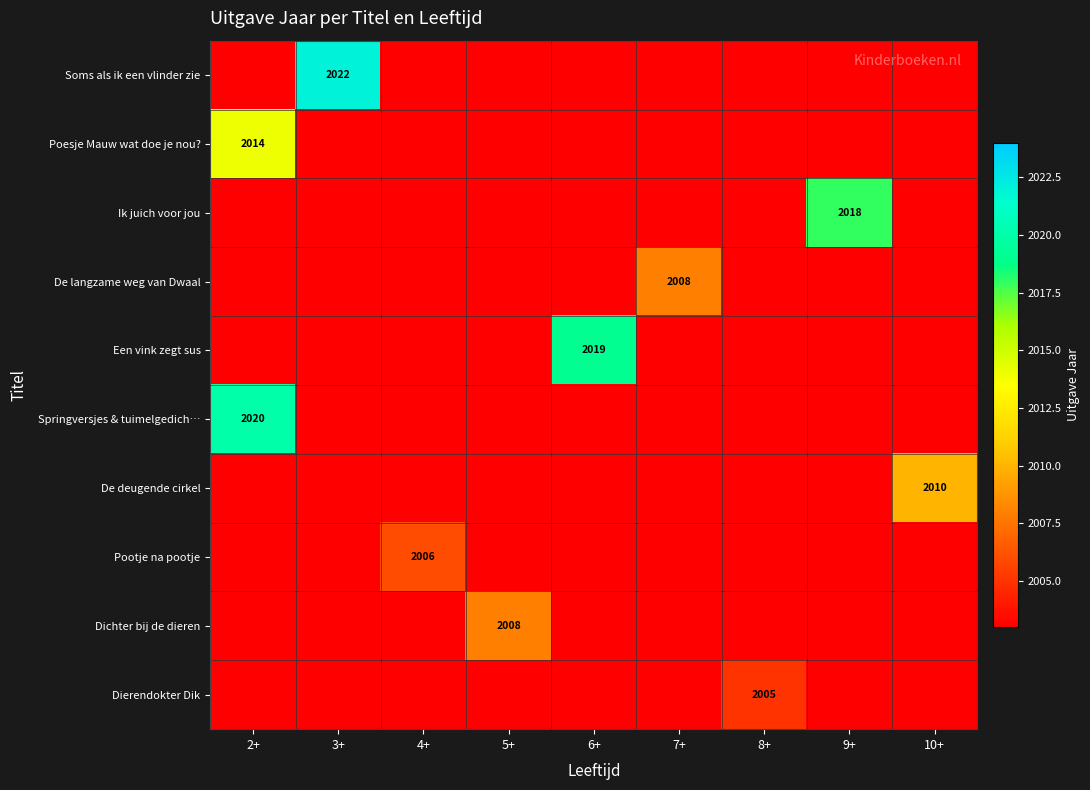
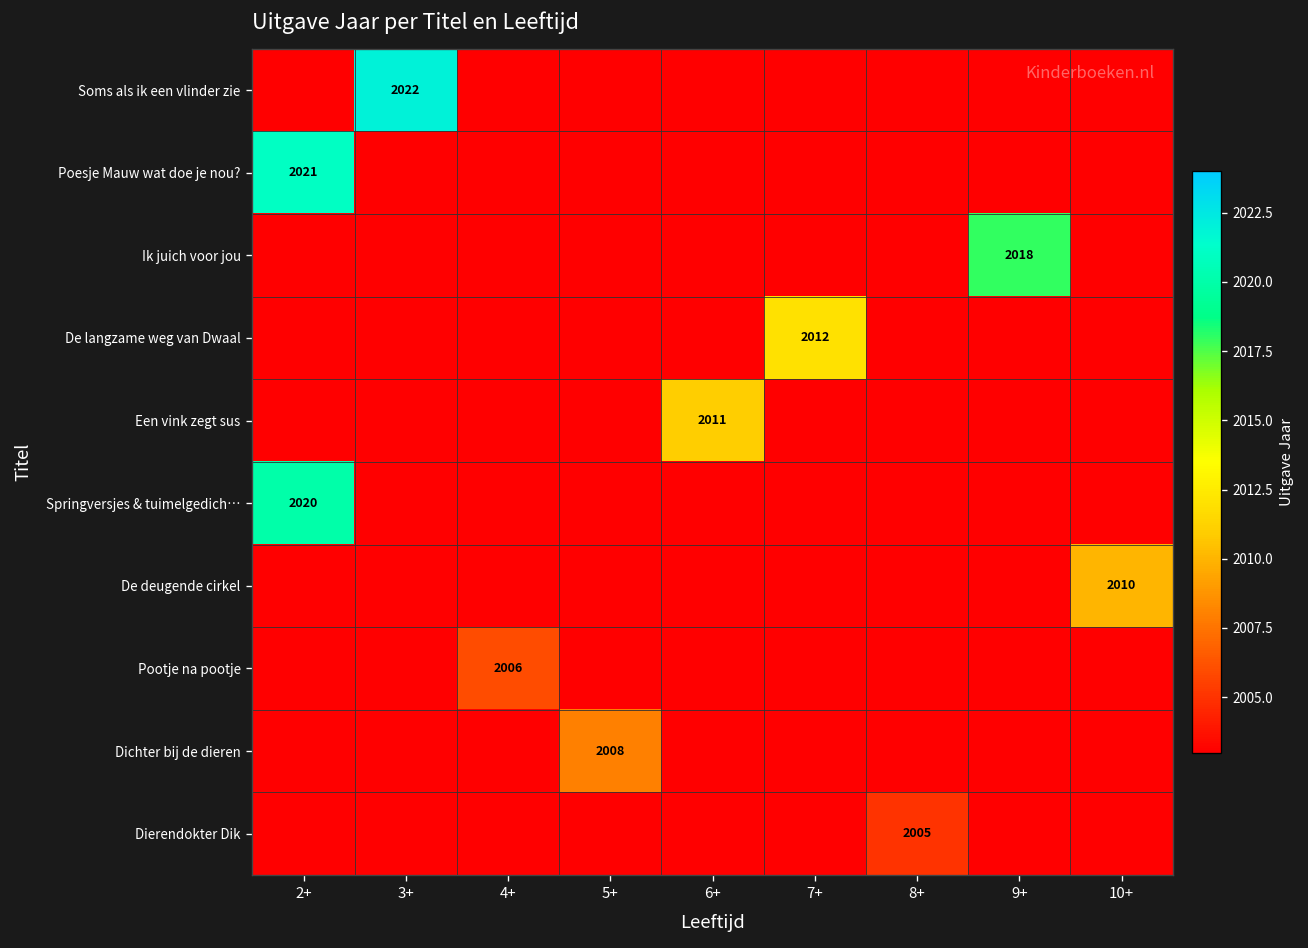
Poesje Mauw wat doe je nou?, 2+: 2014 -> 2021
De langzame weg van Dwaal, 7+: 2008 -> 2012
Een vink zegt sus, 6+: 2019 -> 2011
